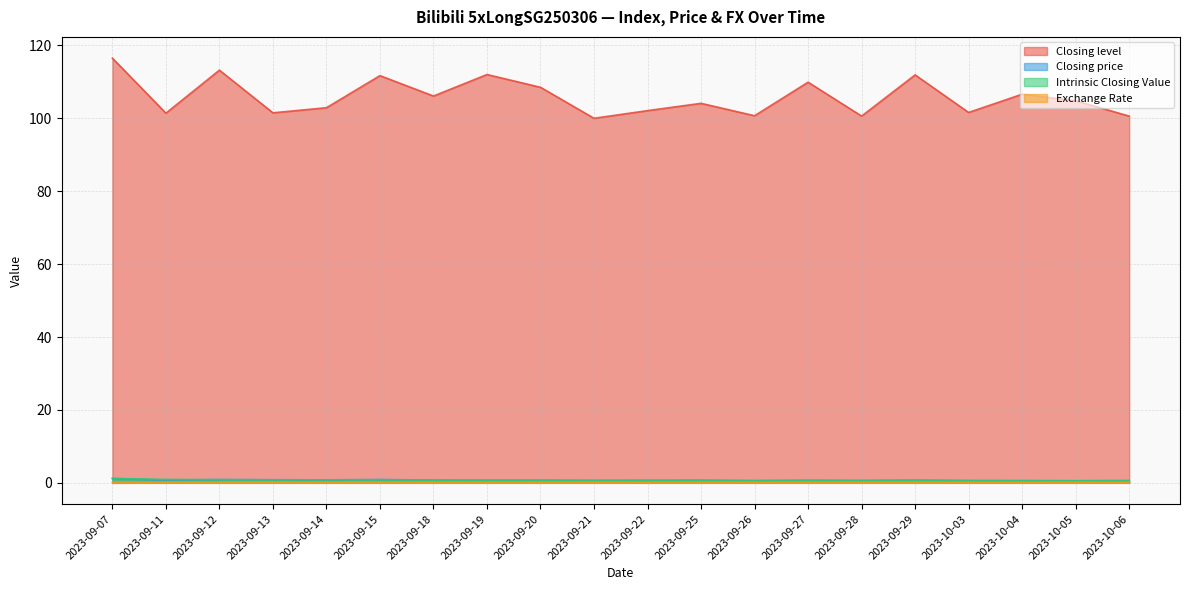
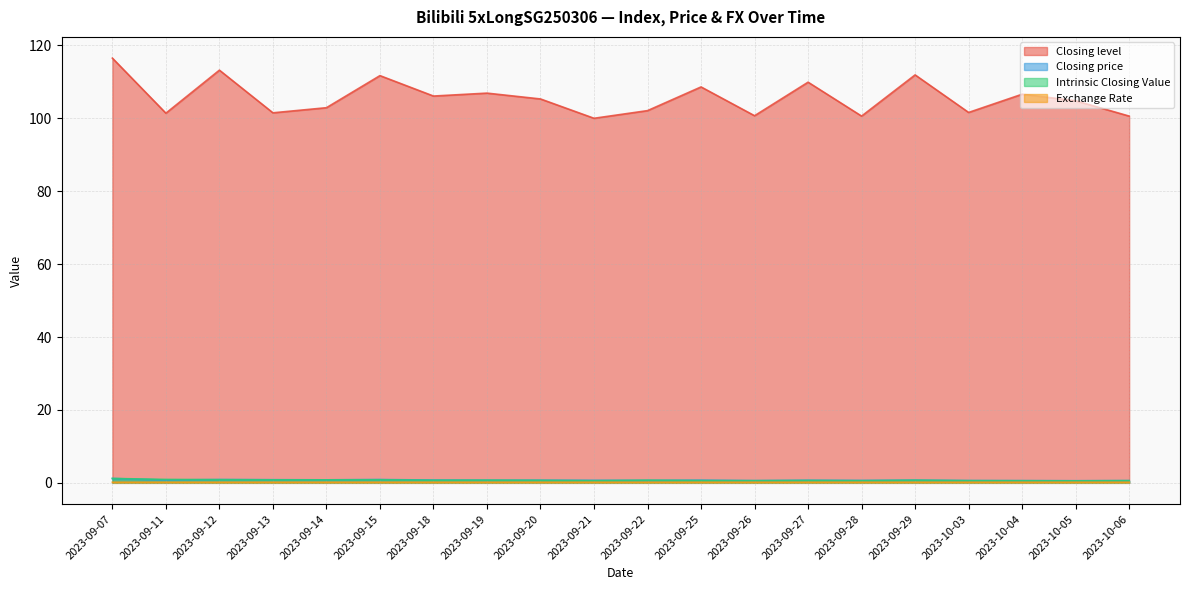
Closing level, 2023-09-19: 112 -> 107
Closing level, 2023-09-20: 109 -> 105
Closing level, 2023-09-25: 104 -> 109
